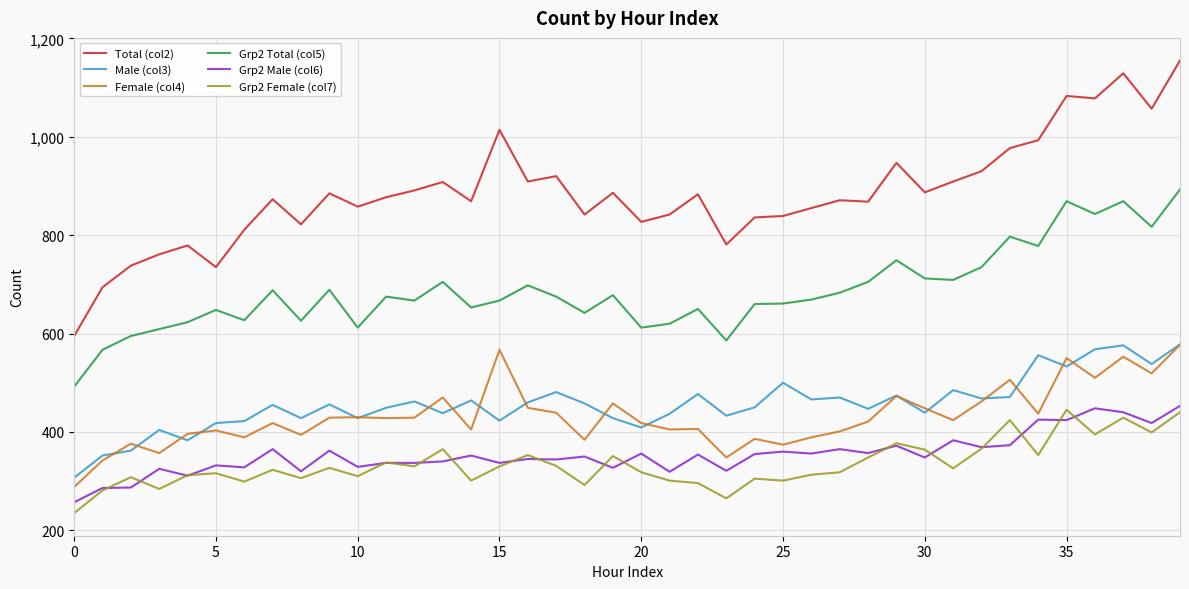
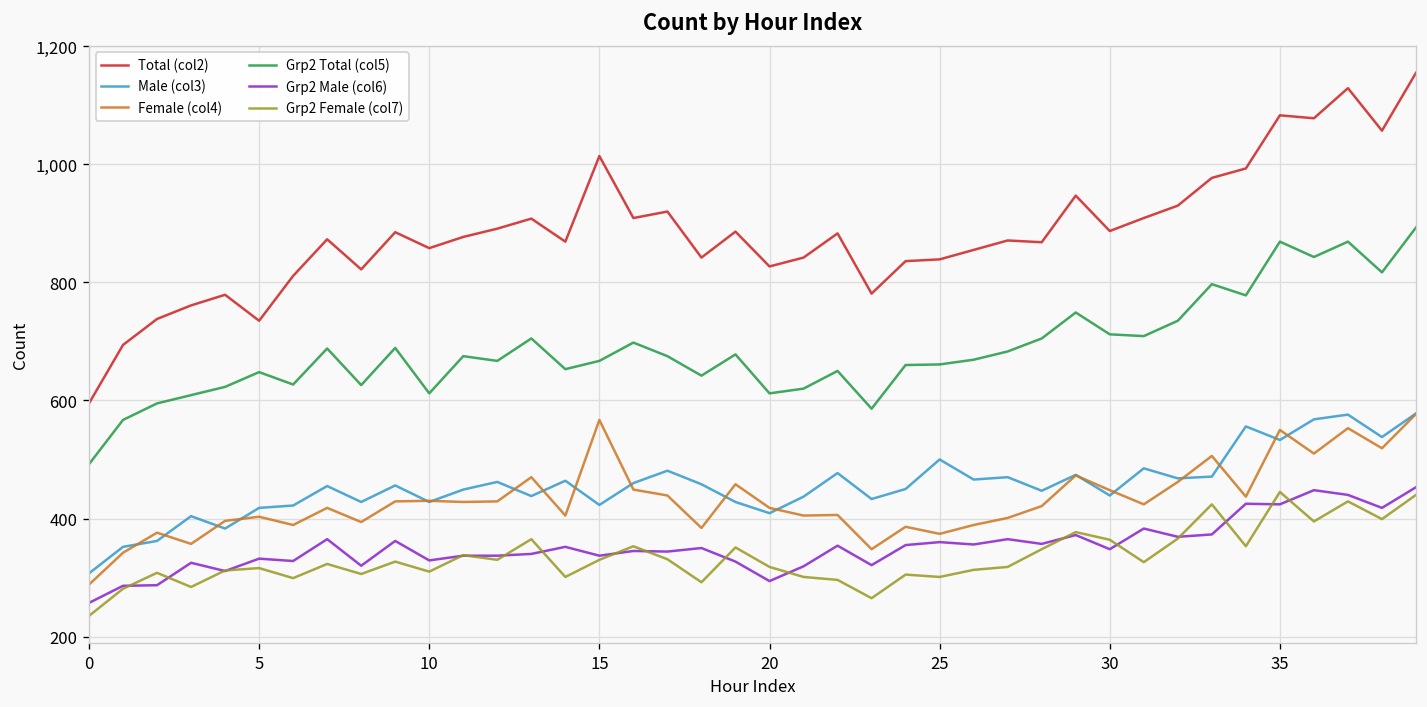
Grp2 Male (col6), 20: 360 -> 290
